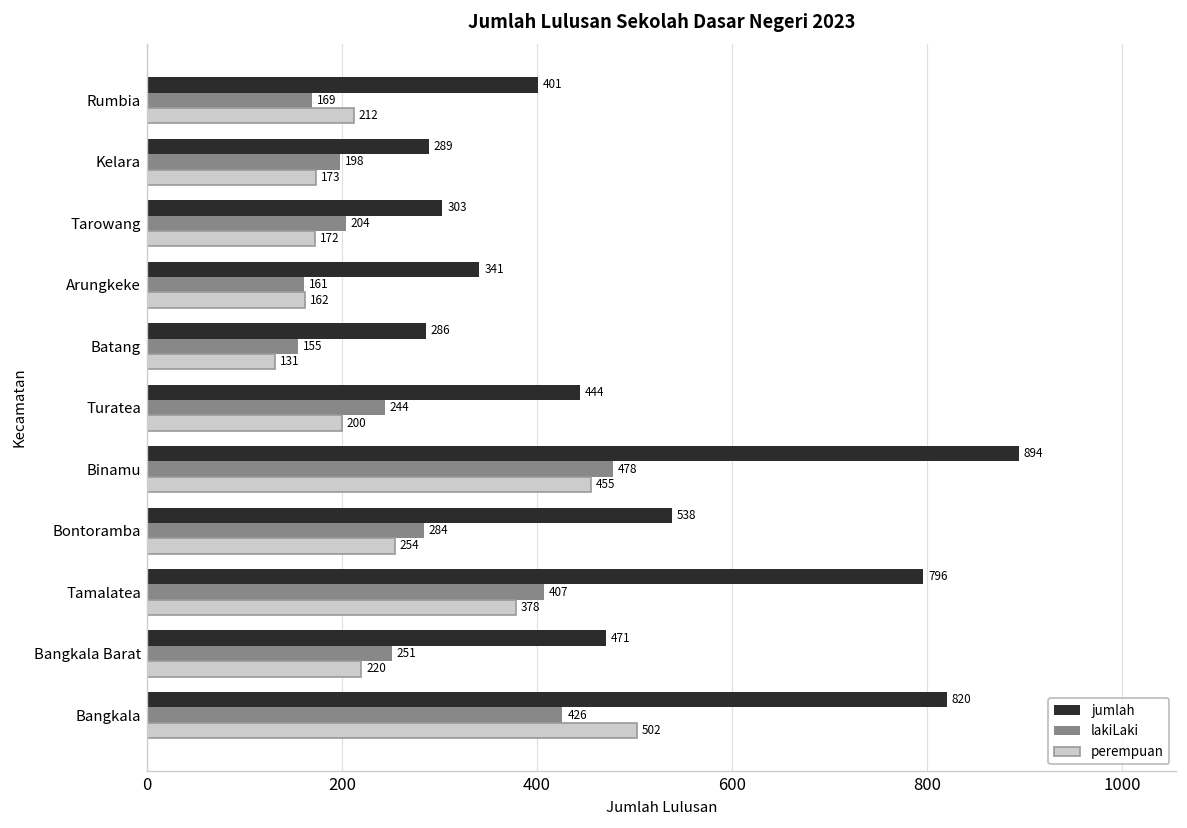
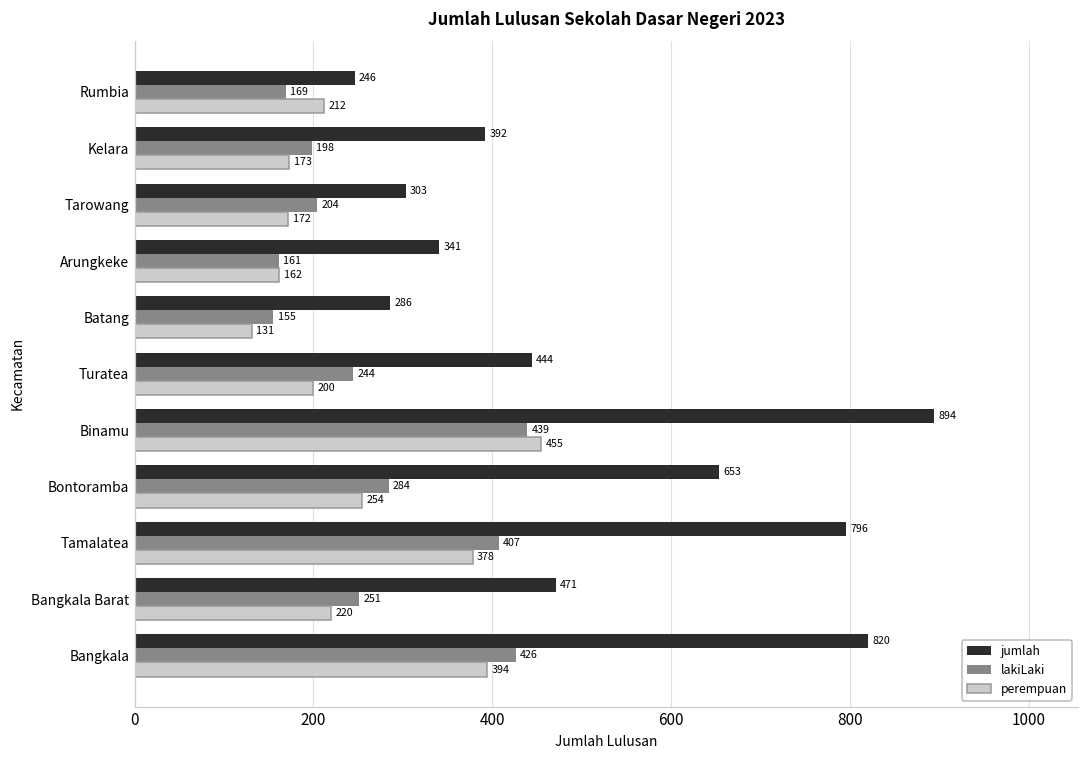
jumlah, Rumbia: 401 -> 246
jumlah, Kelara: 289 -> 392
lakiLaki, Binamu: 478 -> 439
jumlah, Bontoramba: 538 -> 653
perempuan, Bangkala: 502 -> 394
